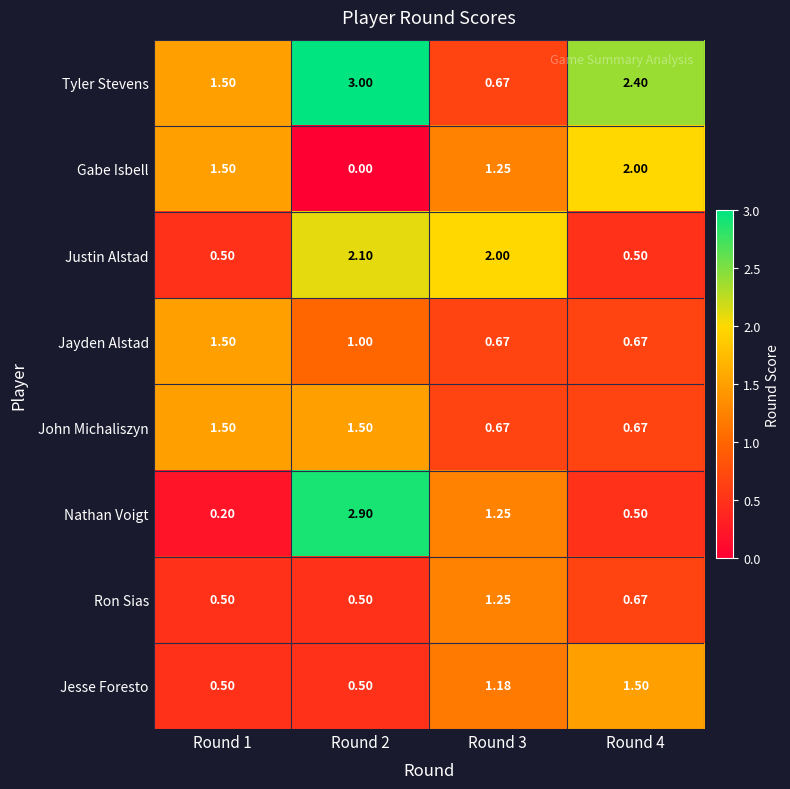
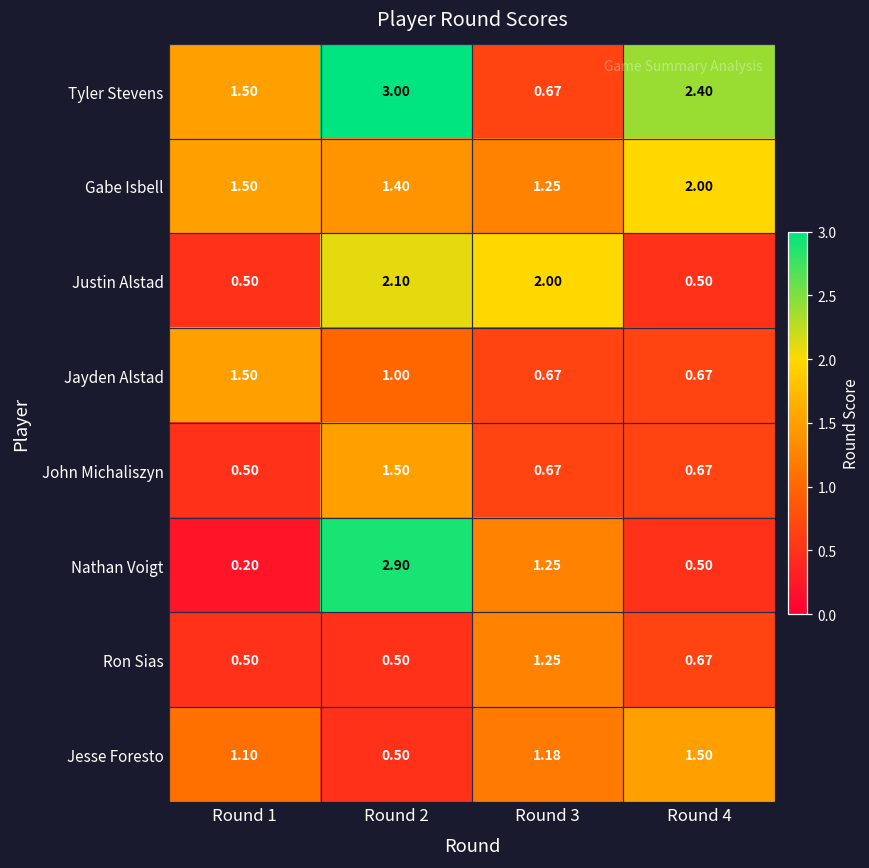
Gabe Isbell, Round 2: 0.00 -> 1.40
John Michaliszyn, Round 1: 1.50 -> 0.50
Jesse Foresto, Round 1: 0.50 -> 1.10
